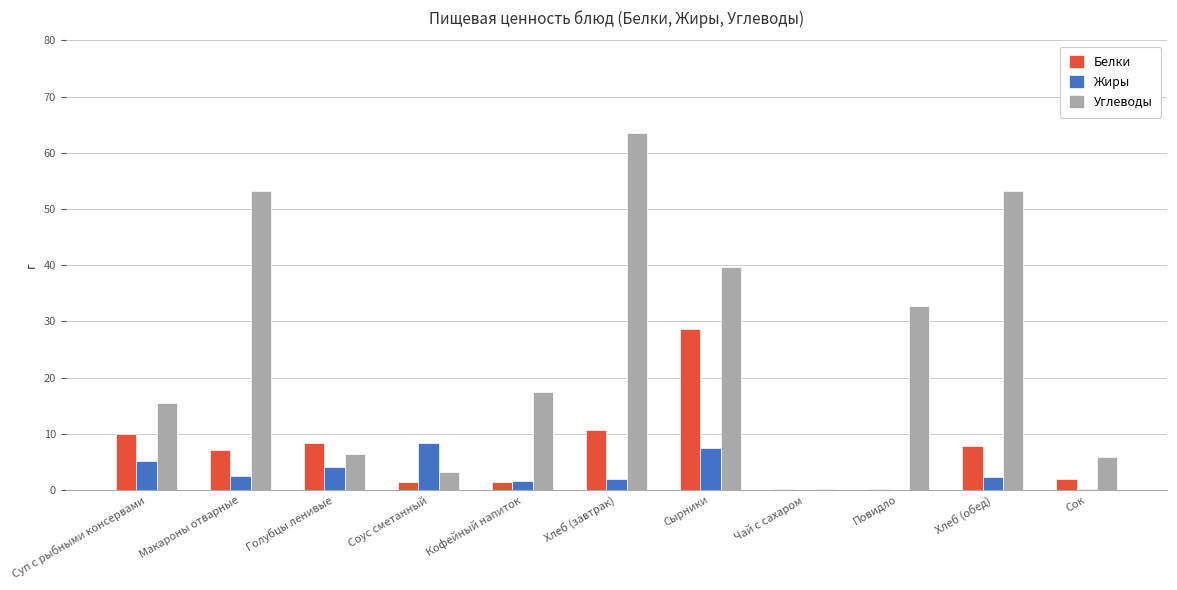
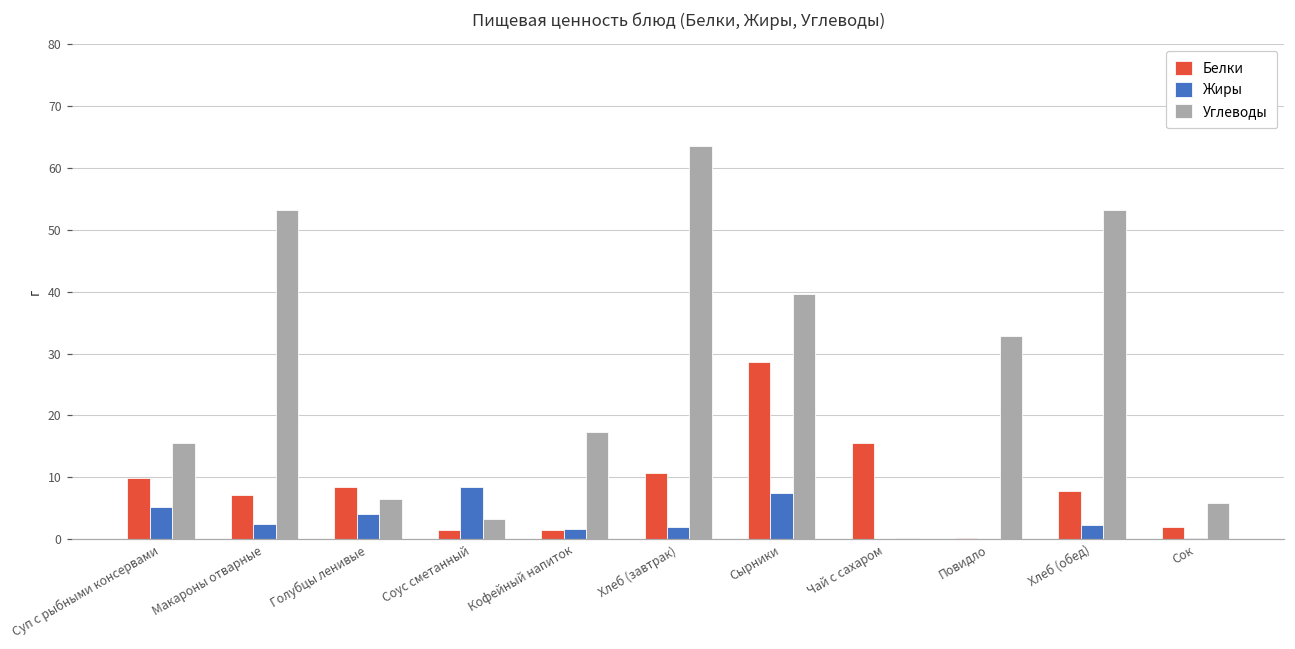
Белки, Чай с сахаром: 0 -> 16
